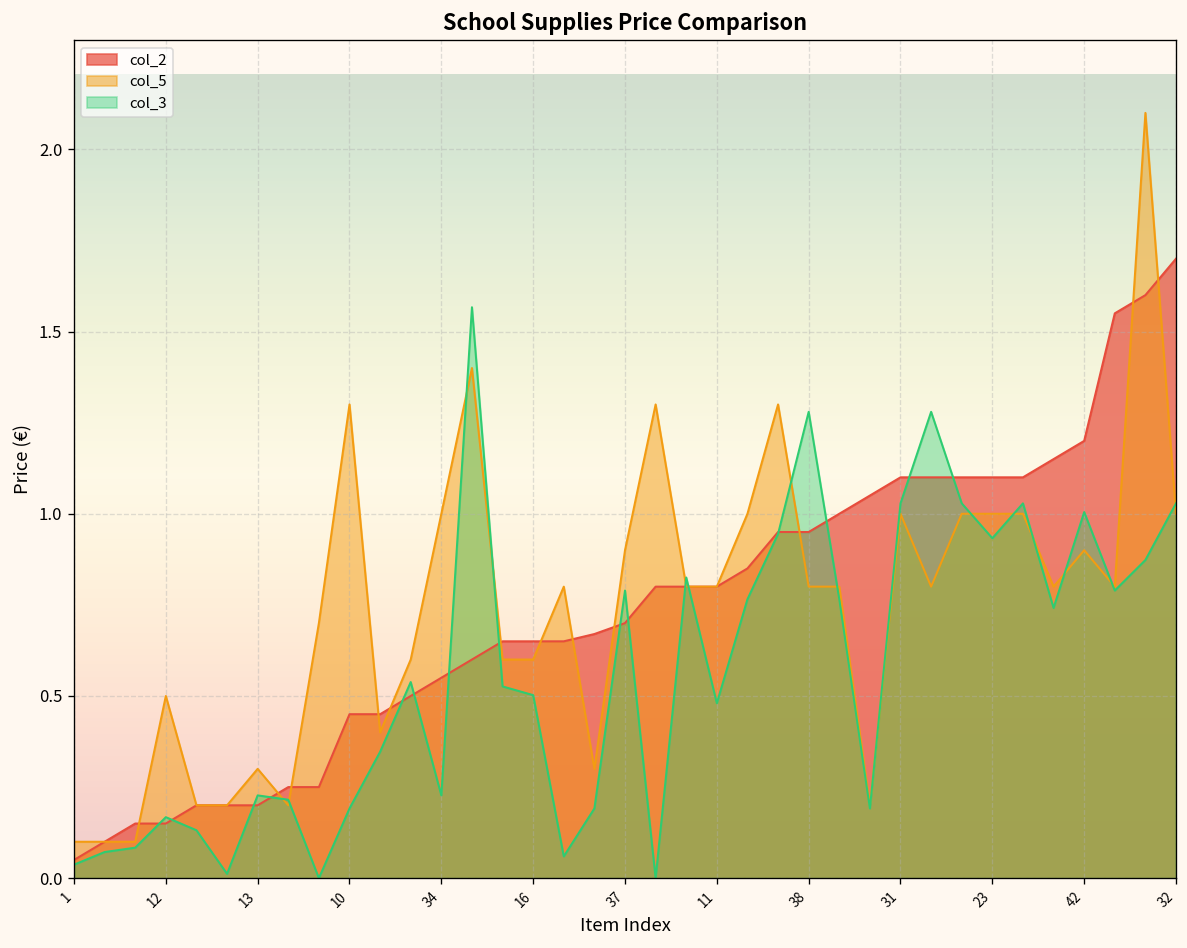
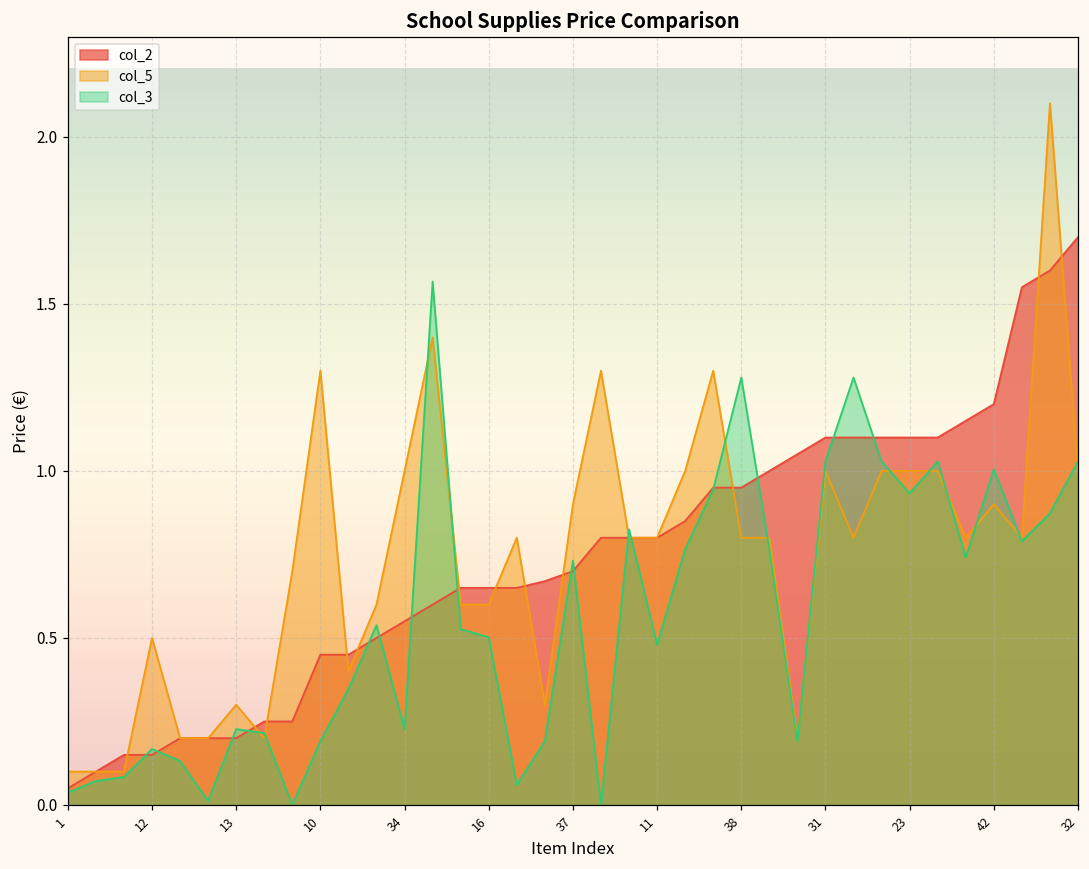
col_3, 37: 0.79 -> 0.73
